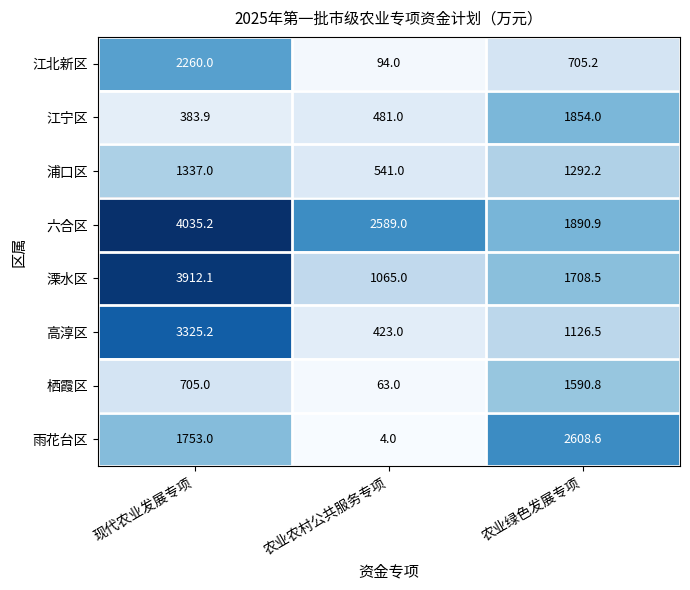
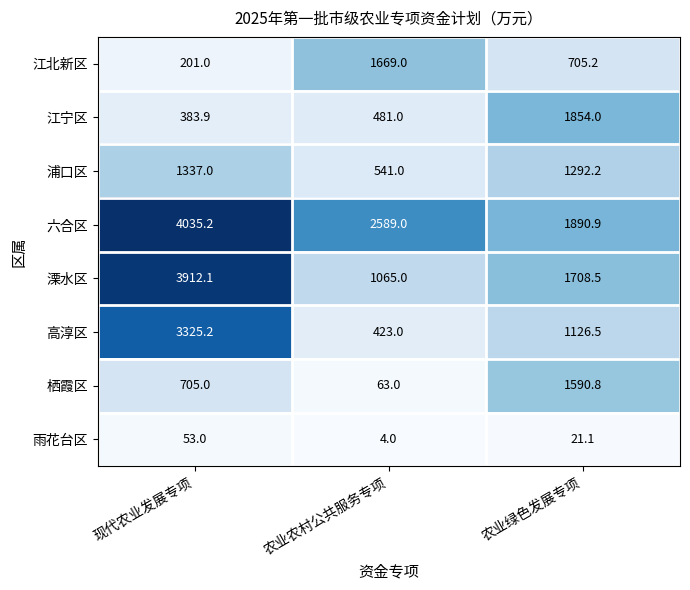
江北新区, 现代农业发展专项: 2260.0 -> 201.0
江北新区, 农业农村公共服务专项: 94.0 -> 1669.0
雨花台区, 现代农业发展专项: 1753.0 -> 53.0
雨花台区, 农业绿色发展专项: 2608.6 -> 21.1
